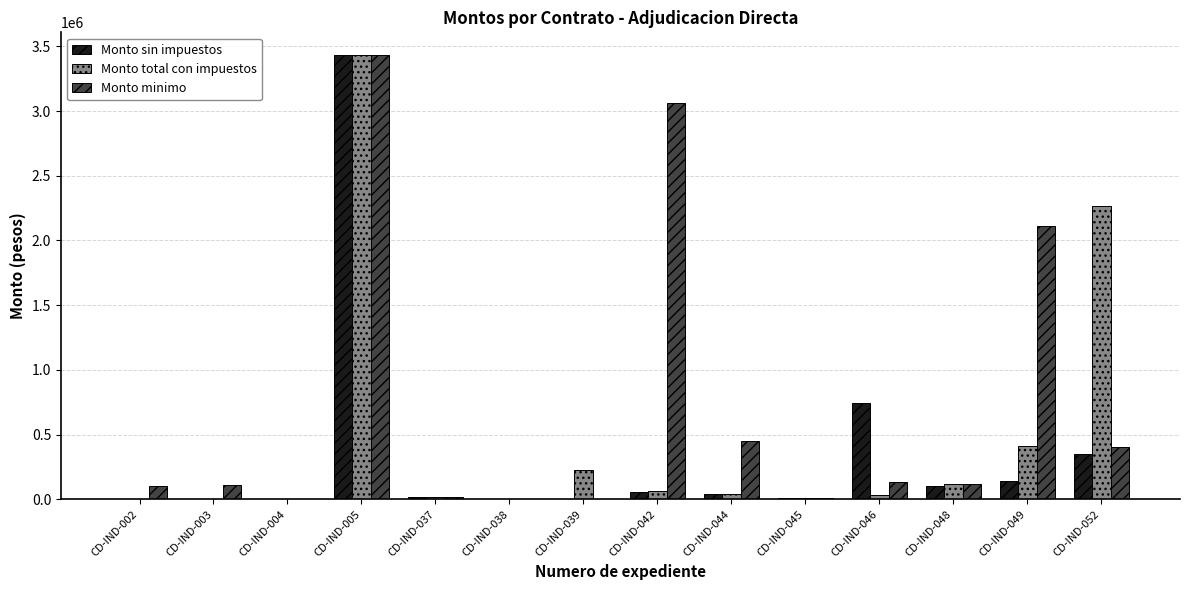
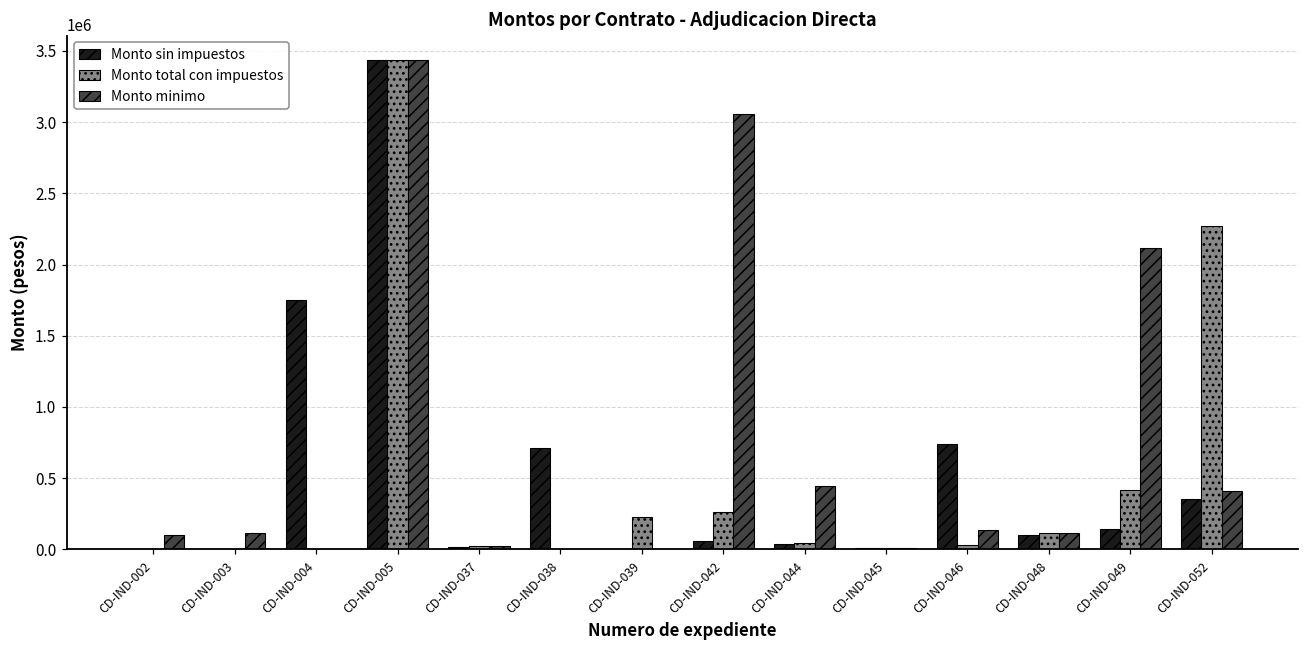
Monto sin impuestos, CD-IND-004: 0 -> 1750000
Monto sin impuestos, CD-IND-038: 0 -> 710000
Monto total con impuestos, CD-IND-042: 60000 -> 260000
